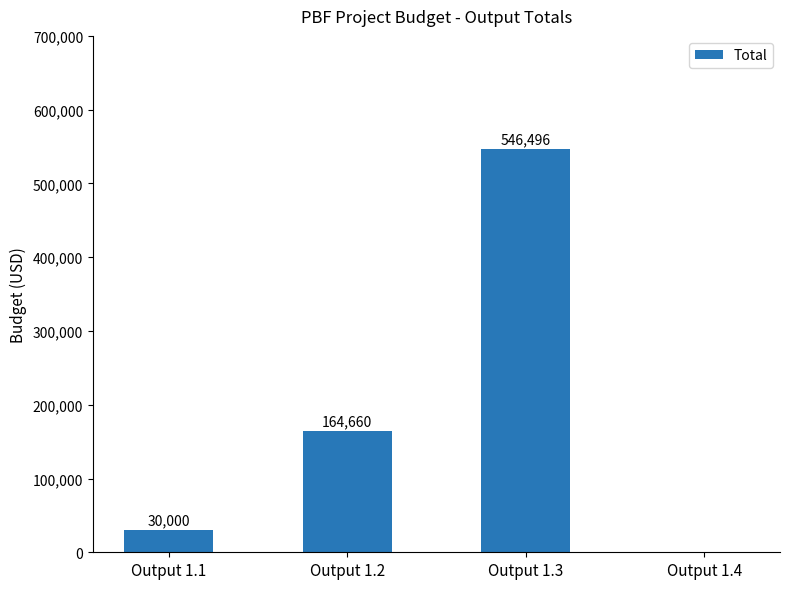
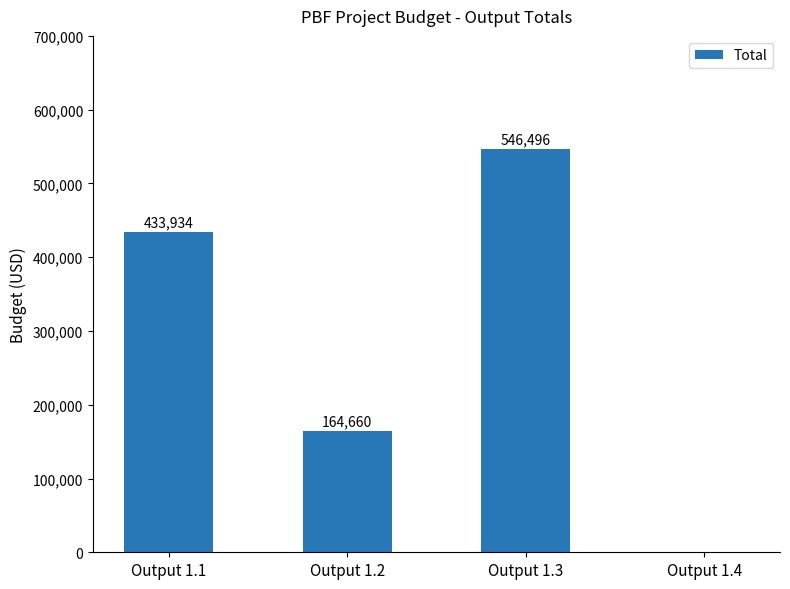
Output 1.1: 30,000 -> 433,934
